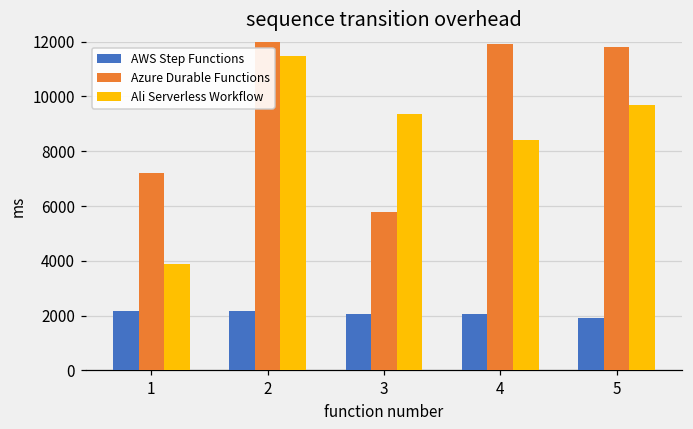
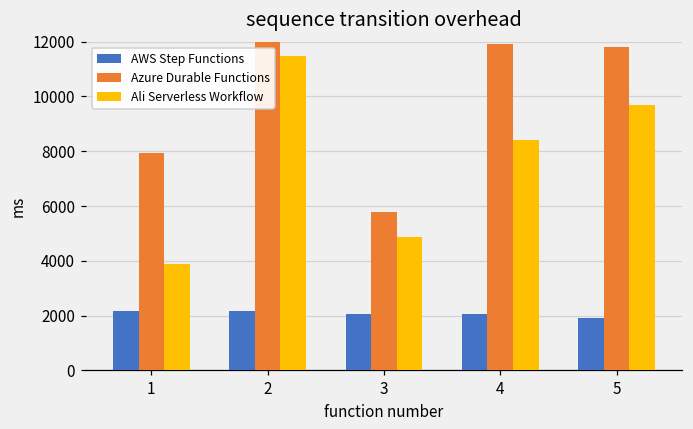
Azure Durable Functions, 1: 7200 -> 7900
Ali Serverless Workflow, 3: 9300 -> 4900
